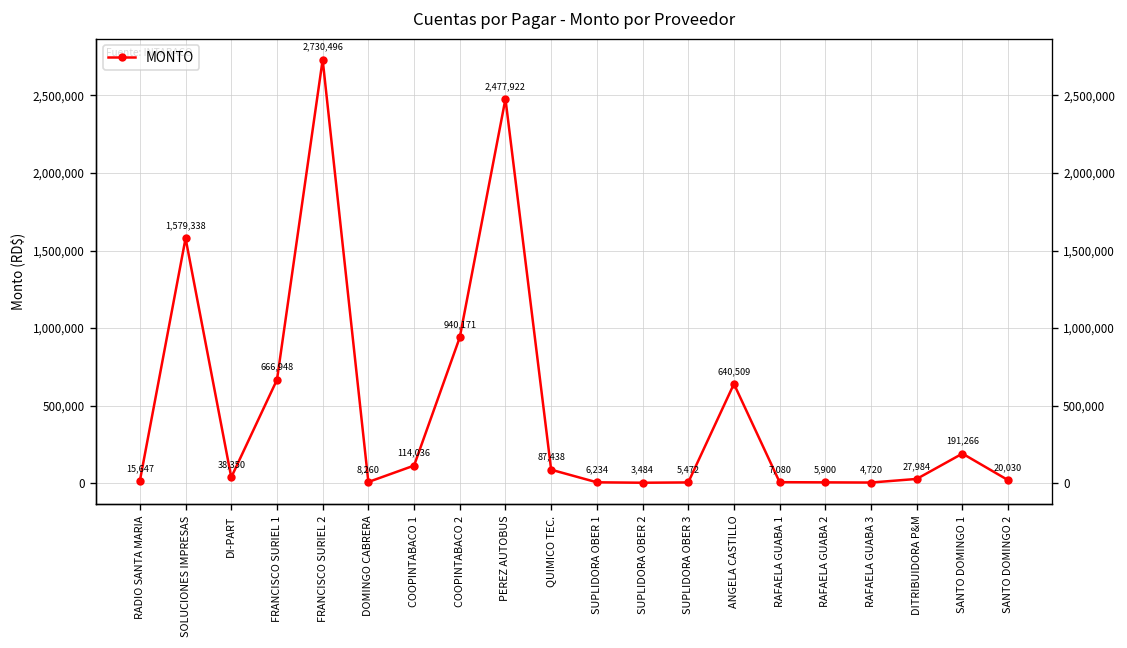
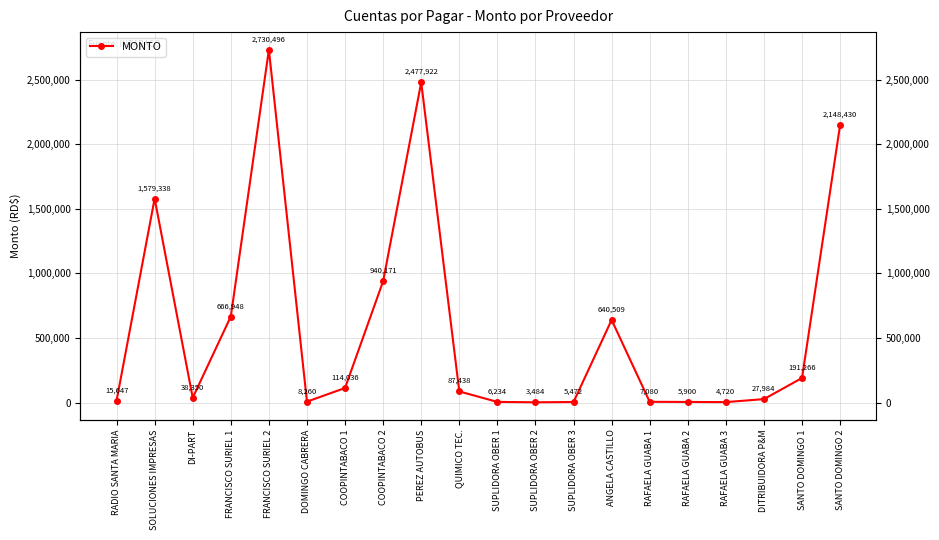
SANTO DOMINGO 2: 20,030 -> 2,148,430
